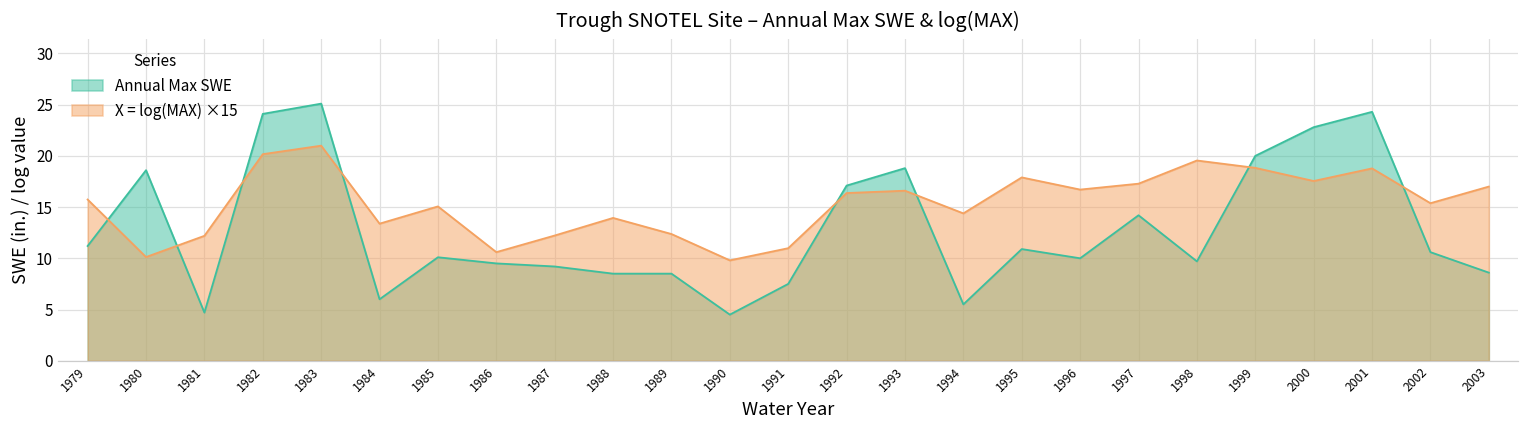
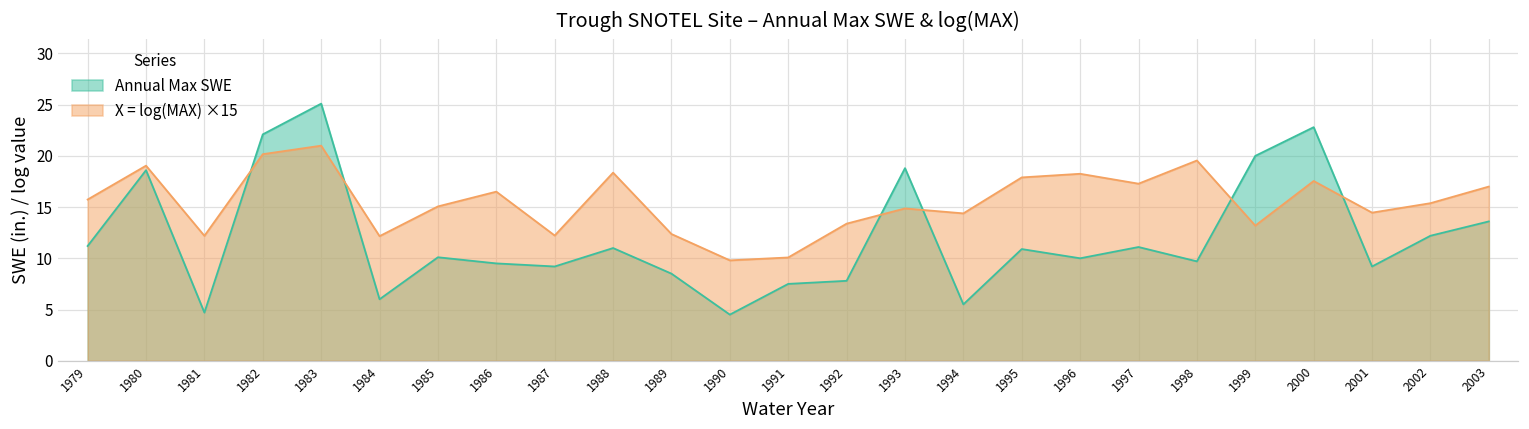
X = log(MAX) ×15, 1980: 10 -> 19
Annual Max SWE, 1982: 24 -> 22
X = log(MAX) ×15, 1984: 13 -> 12
X = log(MAX) ×15, 1986: 11 -> 17
Annual Max SWE, 1988: 9 -> 11
X = log(MAX) ×15, 1988: 14 -> 18
X = log(MAX) ×15, 1991: 11 -> 10
Annual Max SWE, 1992: 17 -> 8
X = log(MAX) ×15, 1992: 16 -> 13
X = log(MAX) ×15, 1993: 17 -> 15
X = log(MAX) ×15, 1996: 17 -> 18
Annual Max SWE, 1997: 14 -> 11
X = log(MAX) ×15, 1999: 19 -> 13
Annual Max SWE, 2001: 24 -> 9
X = log(MAX) ×15, 2001: 19 -> 14
Annual Max SWE, 2002: 11 -> 12
Annual Max SWE, 2003: 9 -> 14
